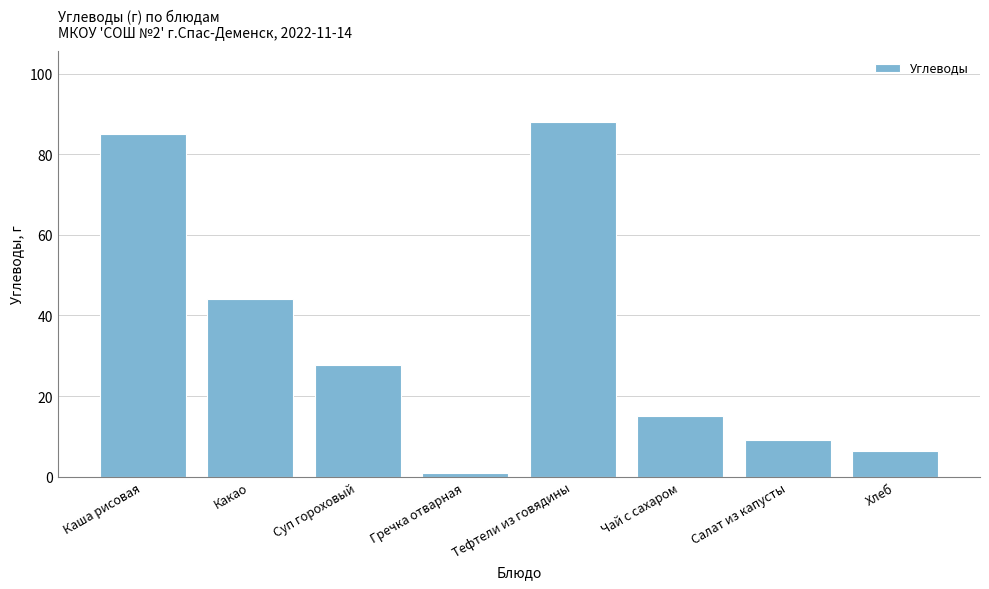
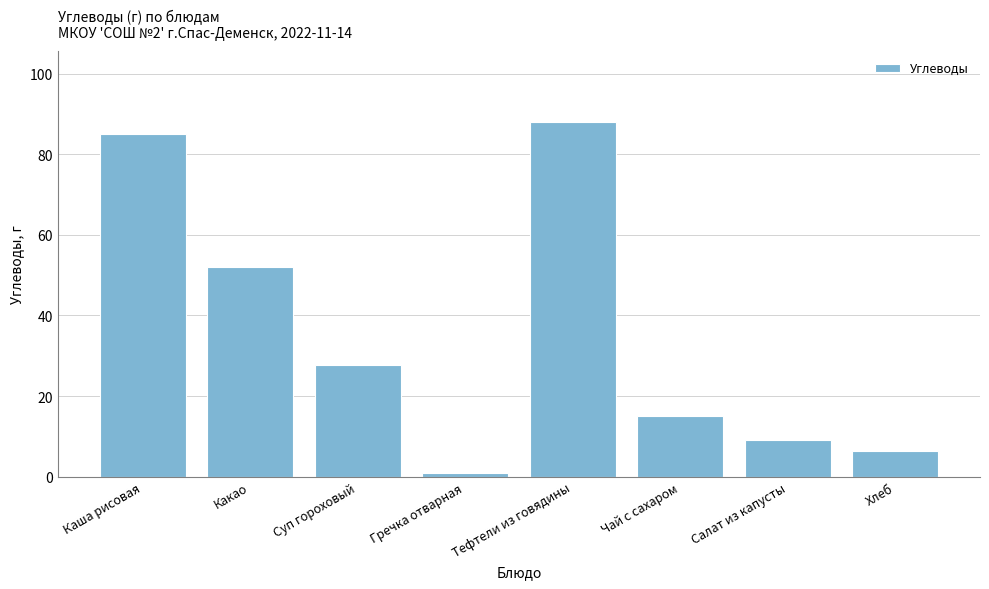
Какао: 44 -> 52
